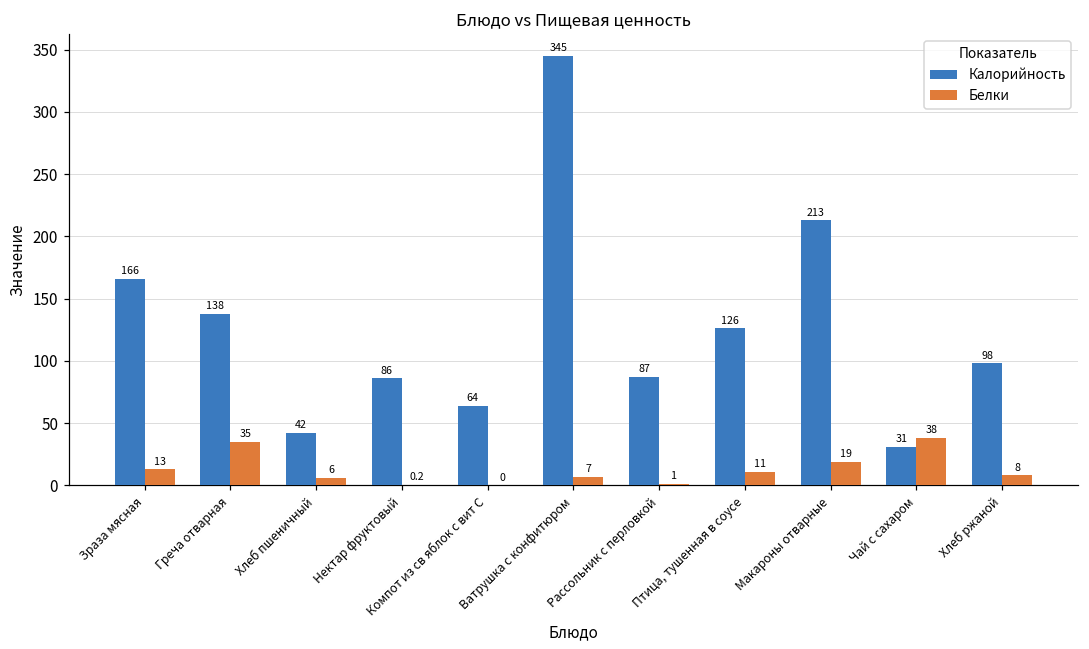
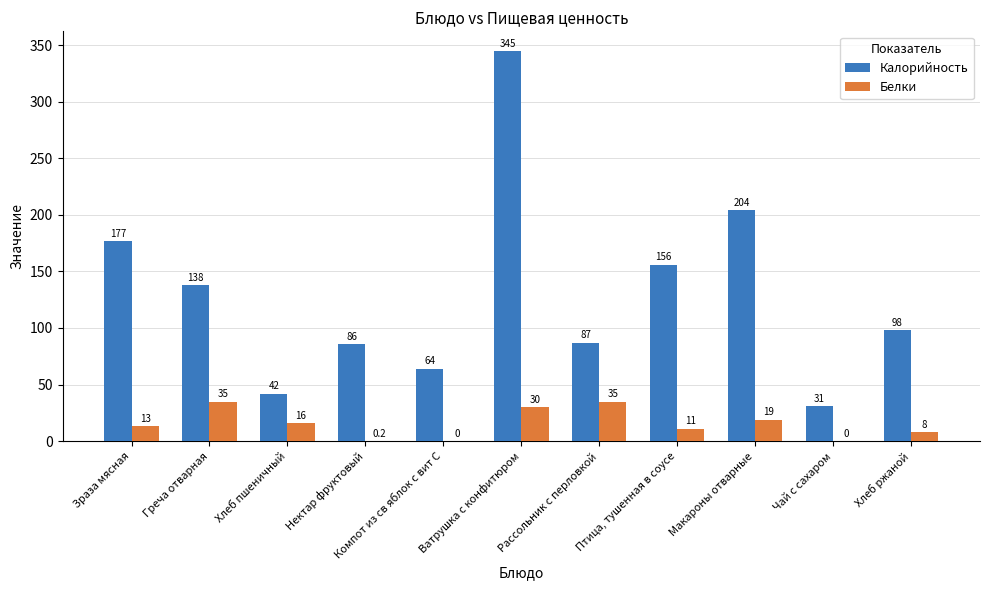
Калорийность, Зраза мясная: 166 -> 177
Белки, Хлеб пшеничный: 6 -> 16
Белки, Ватрушка с конфитюром: 7 -> 30
Белки, Рассольник с перловкой: 1 -> 35
Калорийность, Птица, тушенная в соусе: 126 -> 156
Калорийность, Макароны отварные: 213 -> 204
Белки, Чай с сахаром: 38 -> 0
